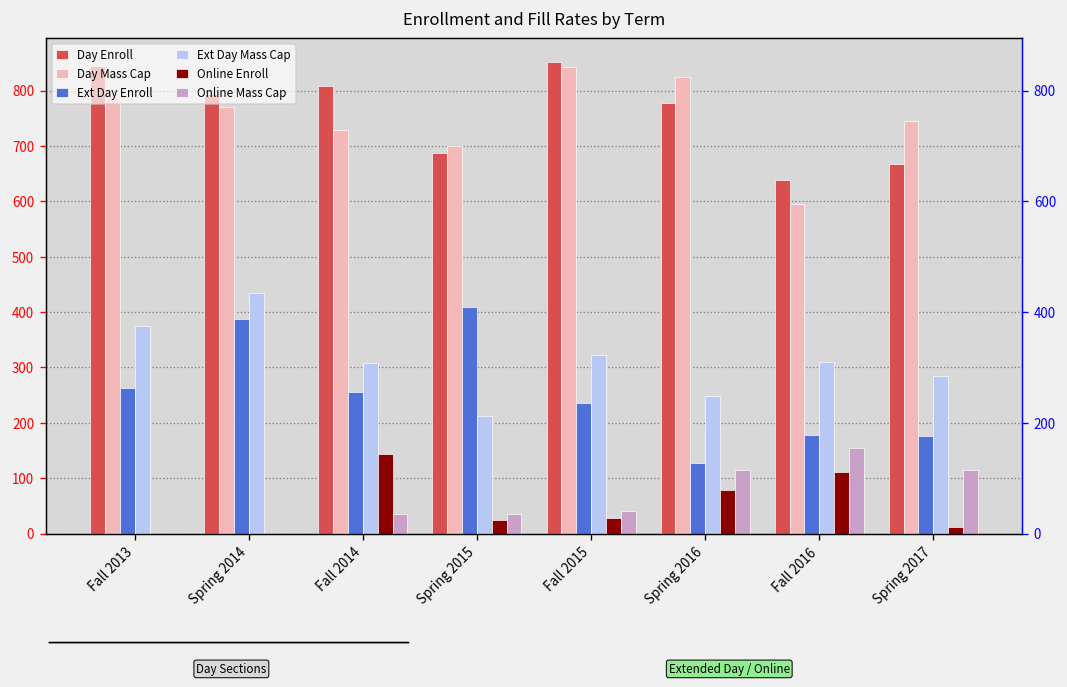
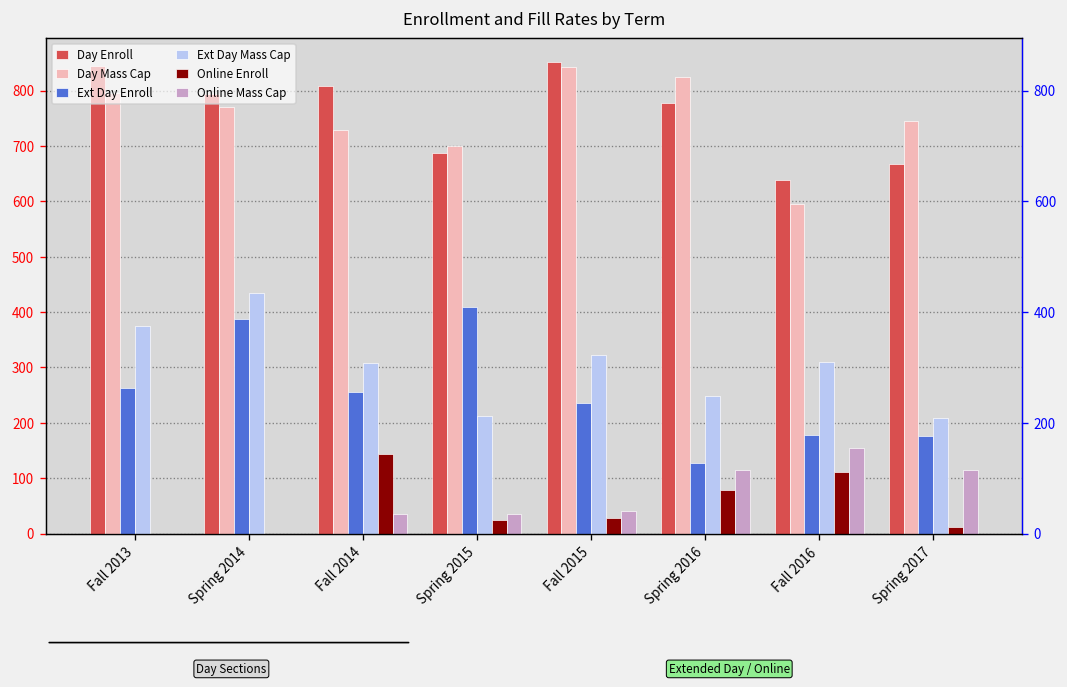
Ext Day Mass Cap, Spring 2017: 290 -> 210
